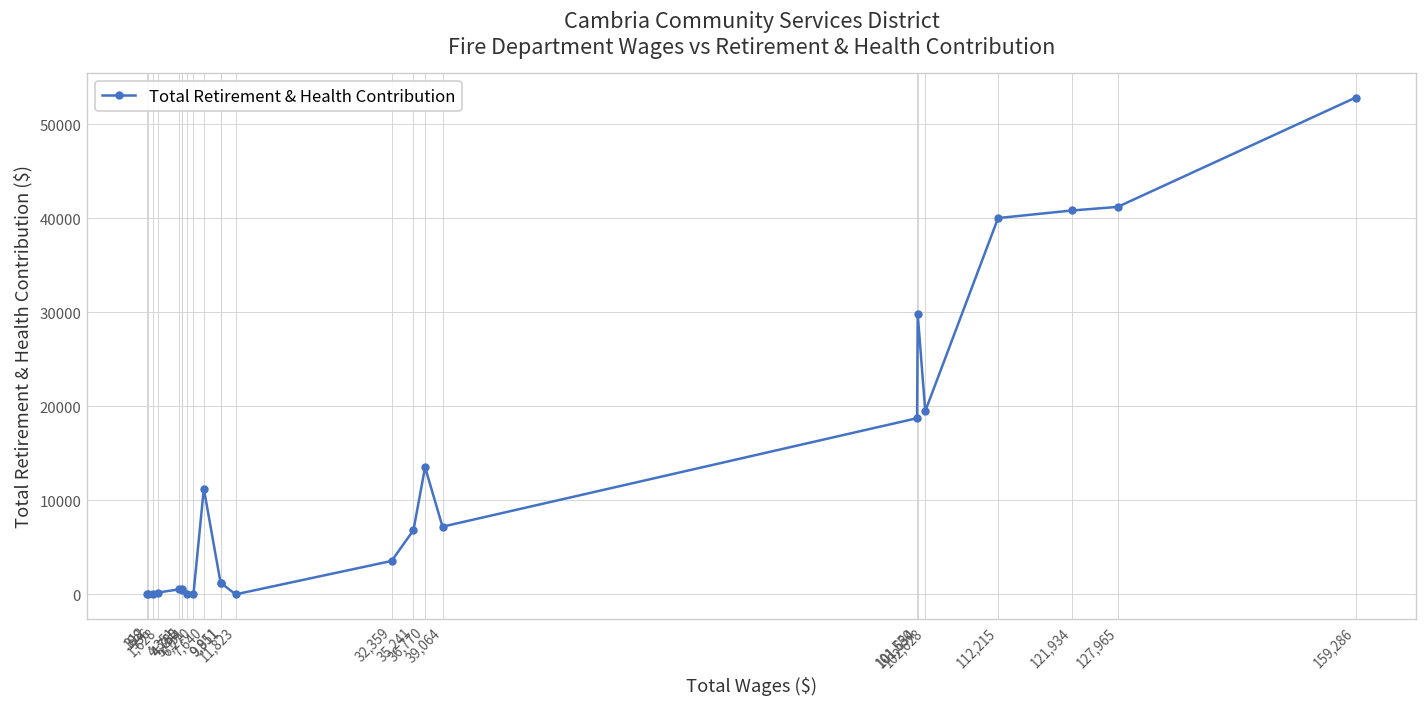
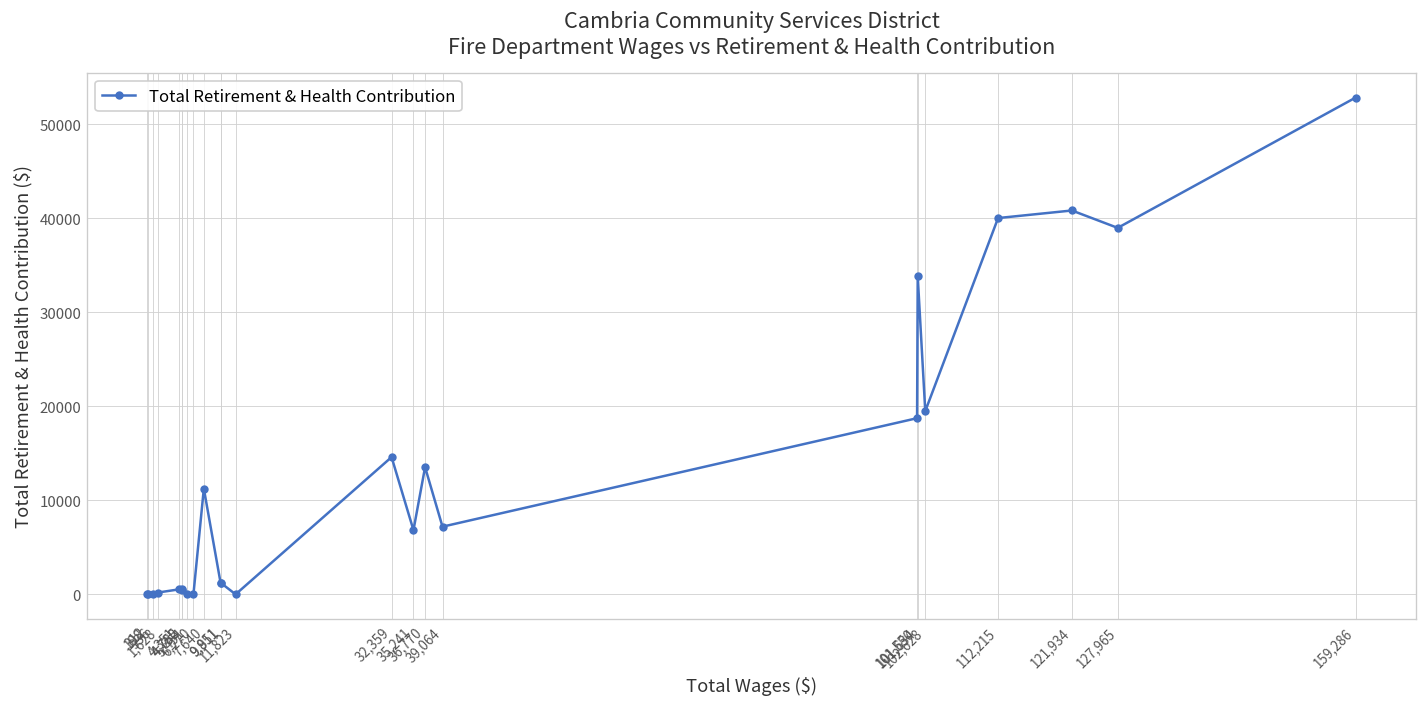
32,359: 4000 -> 15000
101,634: 30000 -> 34000
127,965: 41000 -> 39000
